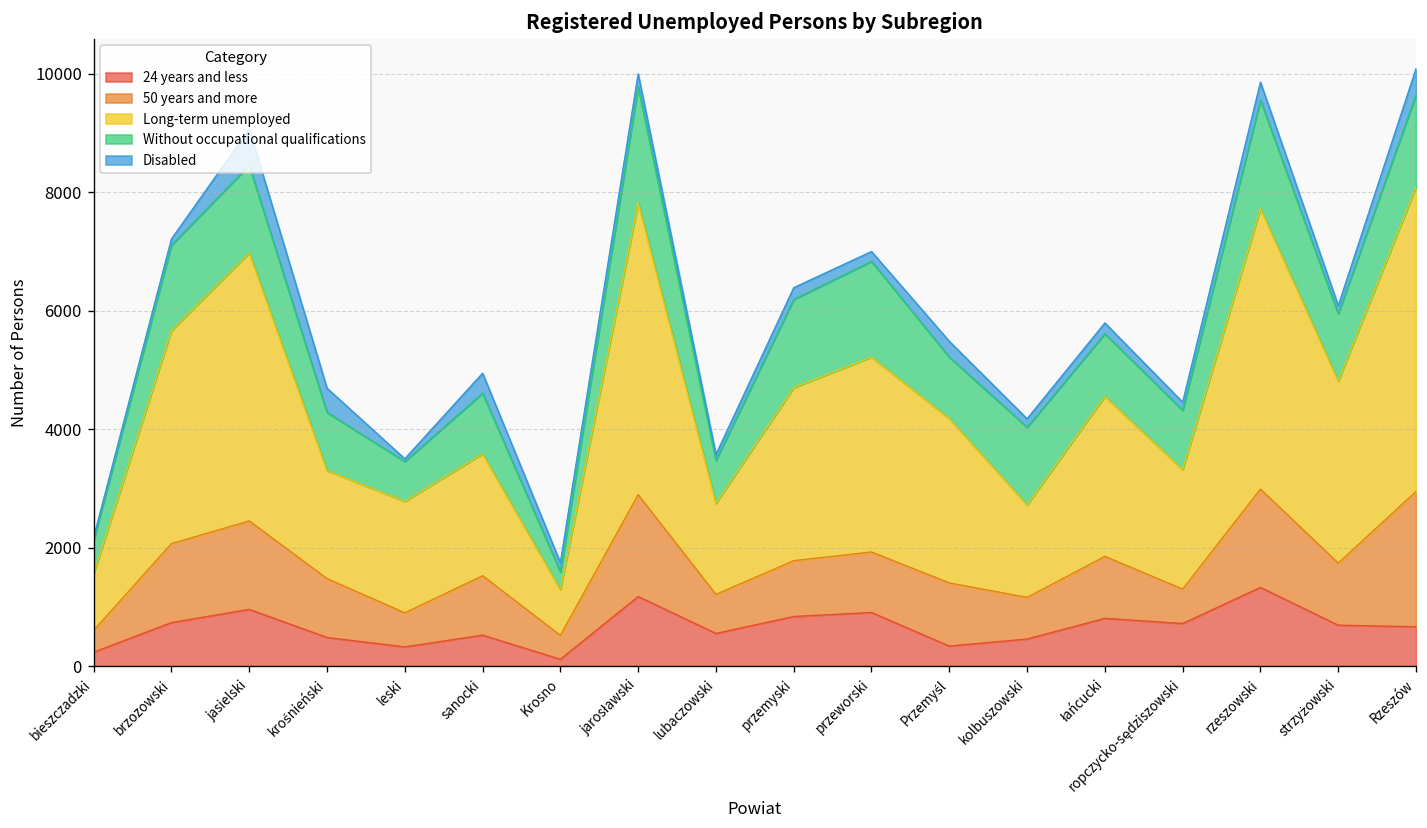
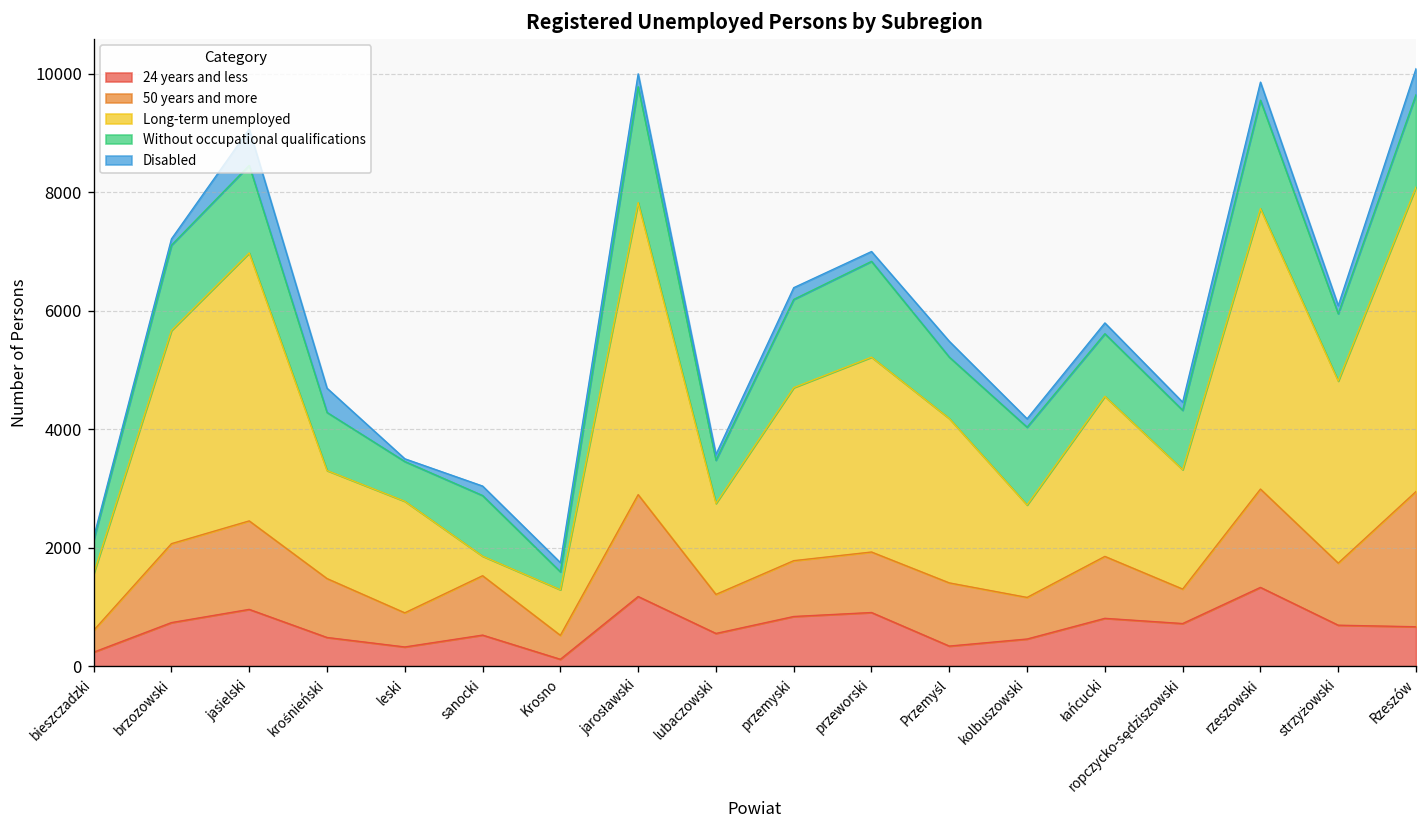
Long-term unemployed, sanocki: 2100 -> 300
Disabled, sanocki: 300 -> 200
